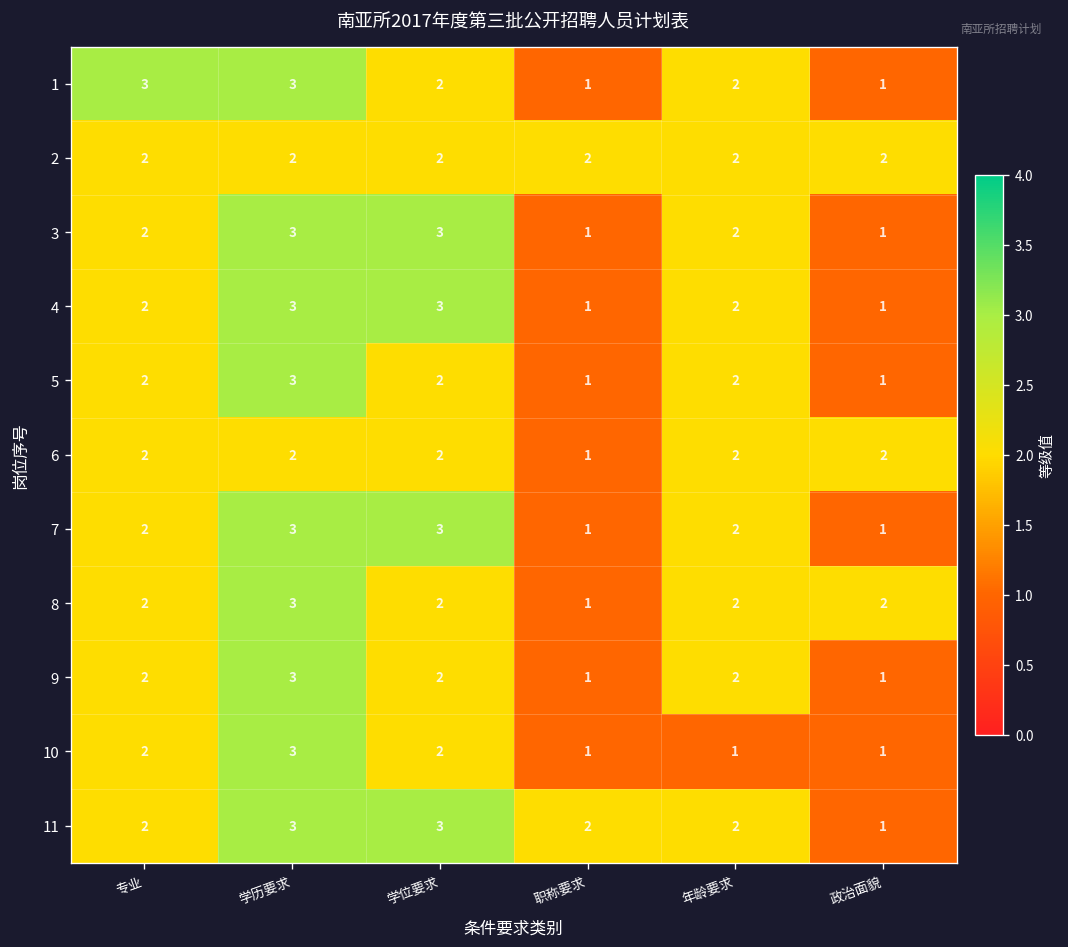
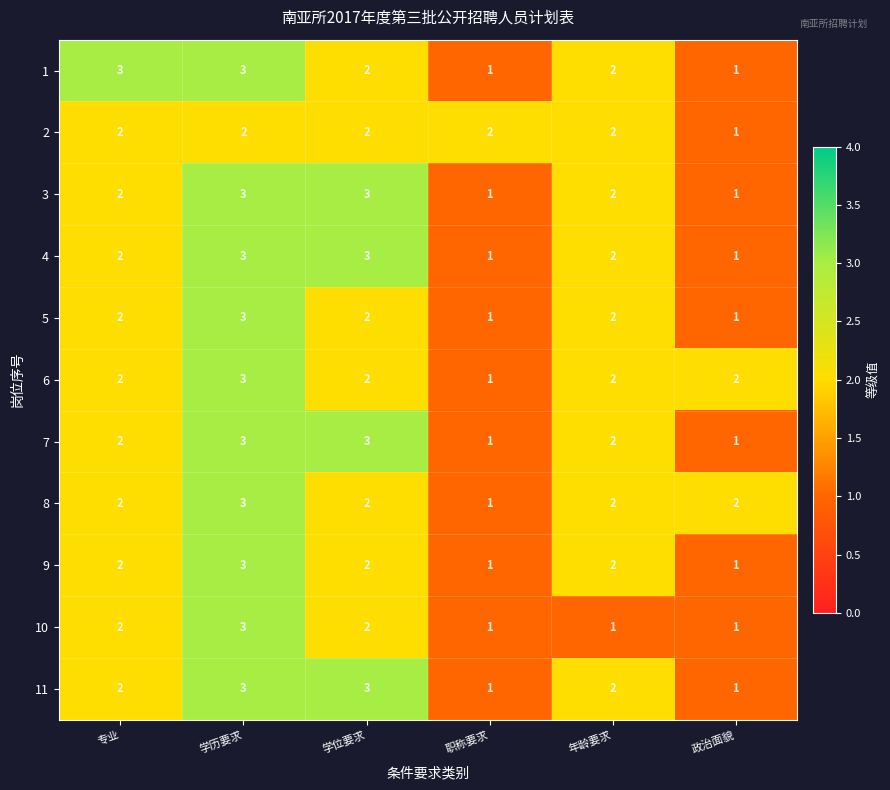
2, 政治面貌: 2 -> 1
6, 学历要求: 2 -> 3
11, 职称要求: 2 -> 1
